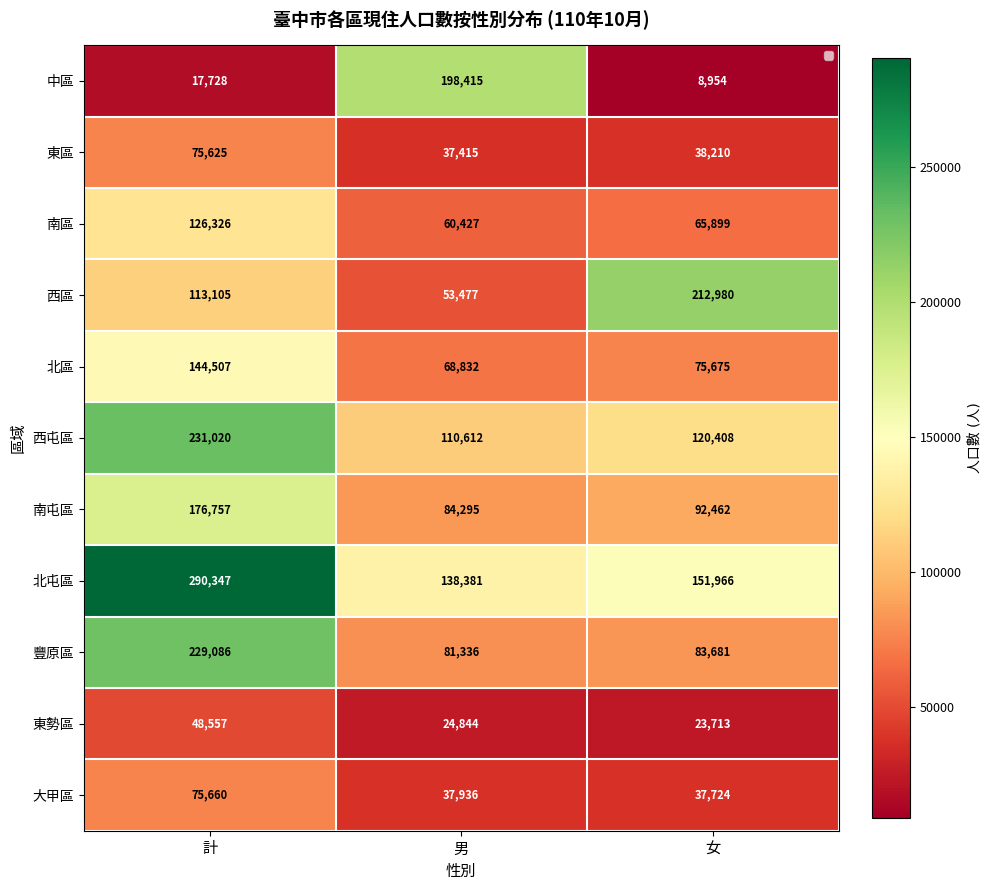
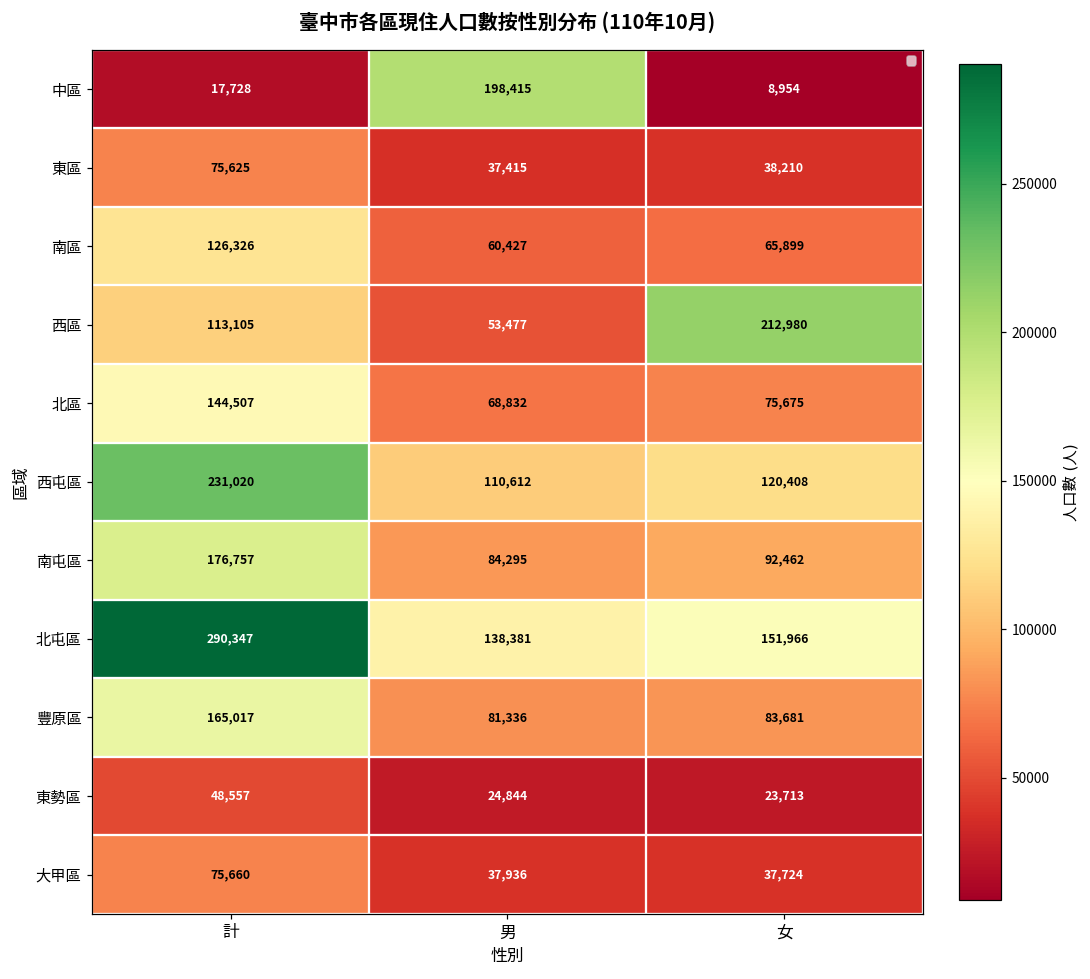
豐原區, 計: 229,086 -> 165,017
